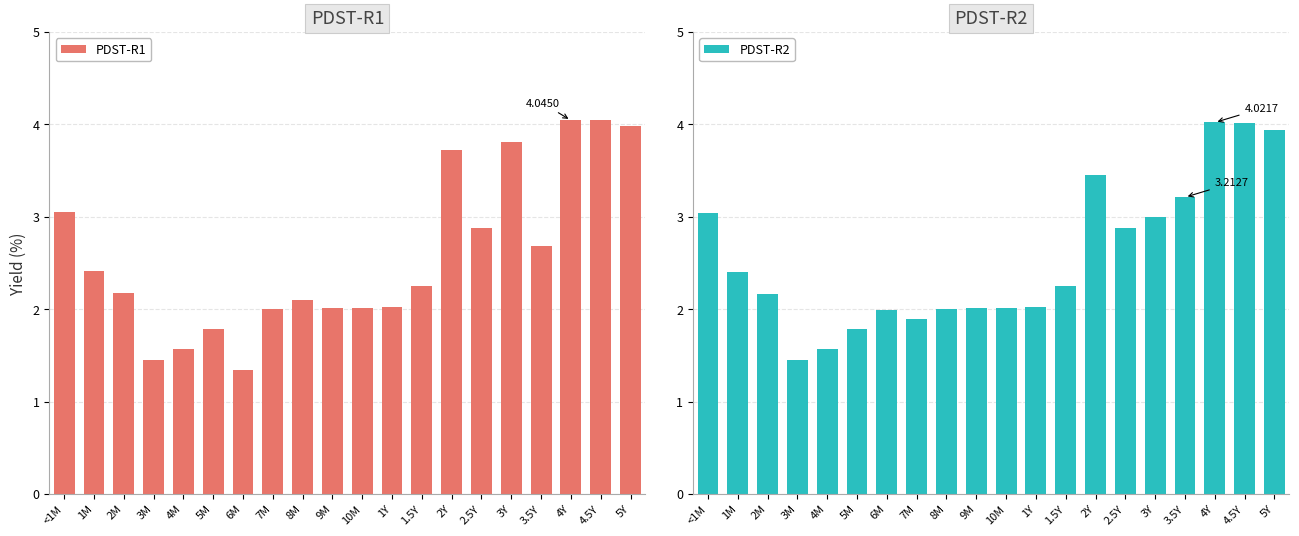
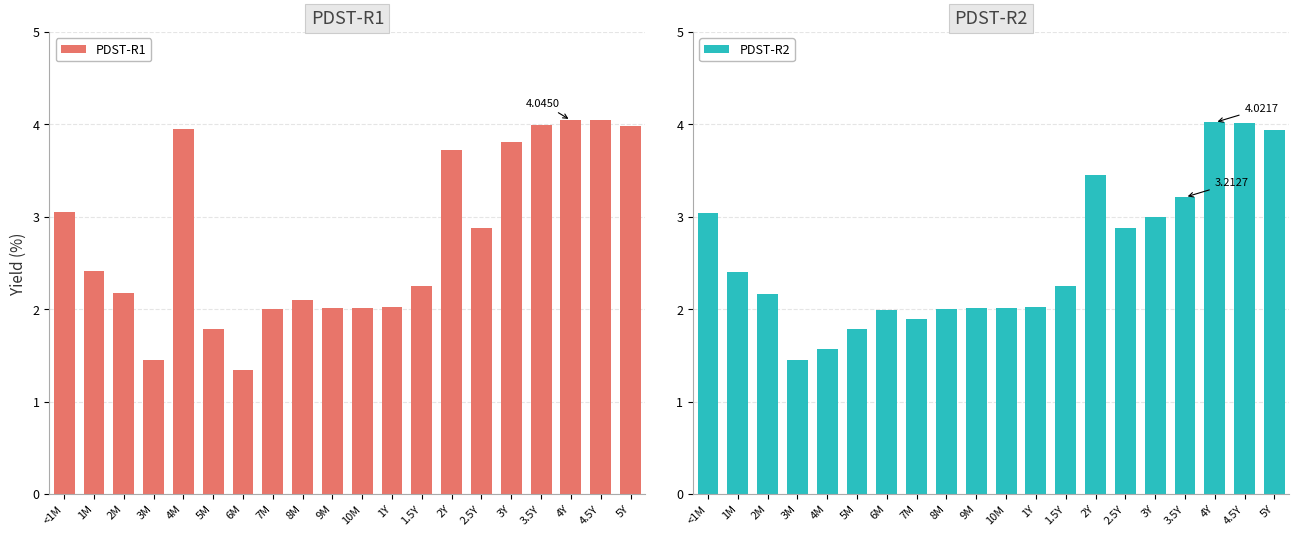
PDST-R1, 4M: 1.6 -> 4.0
PDST-R1, 3.5Y: 2.7 -> 4.0
